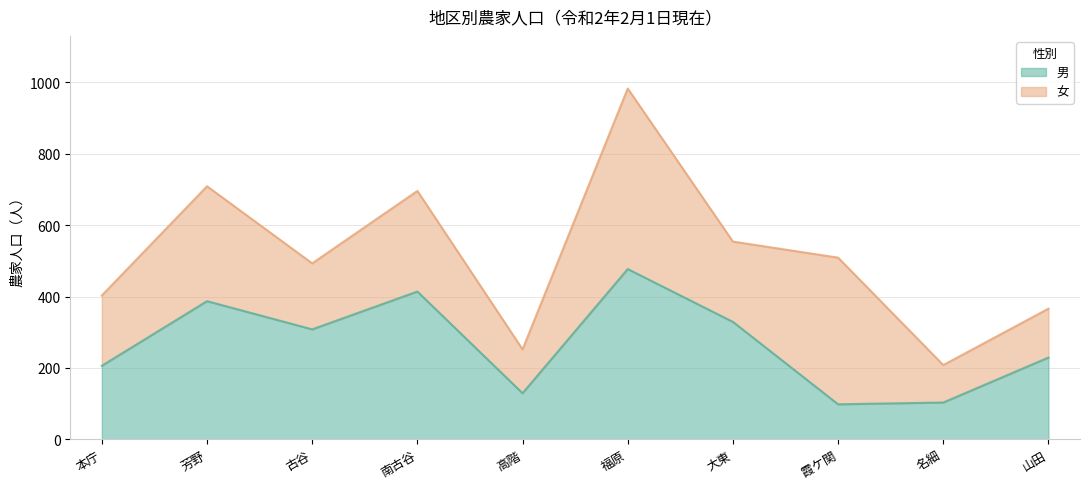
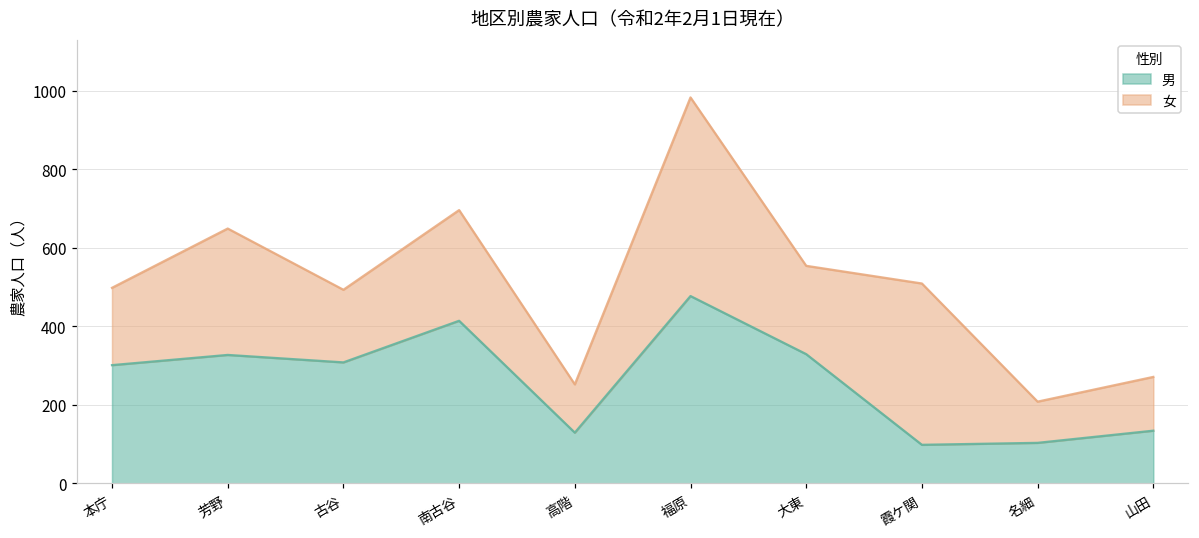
男, 本庁: 210 -> 300
男, 芳野: 390 -> 330
男, 山田: 230 -> 130
